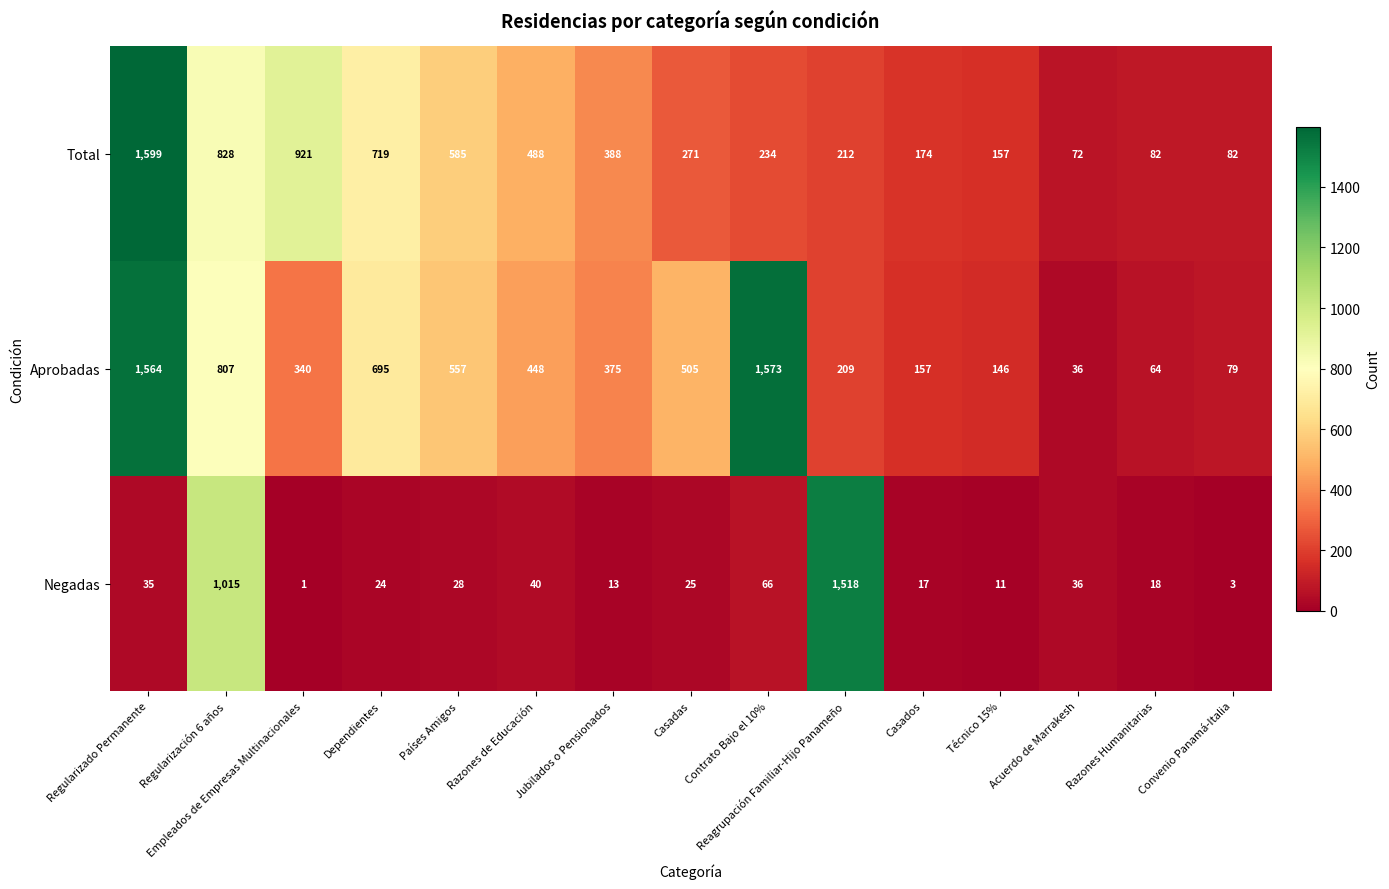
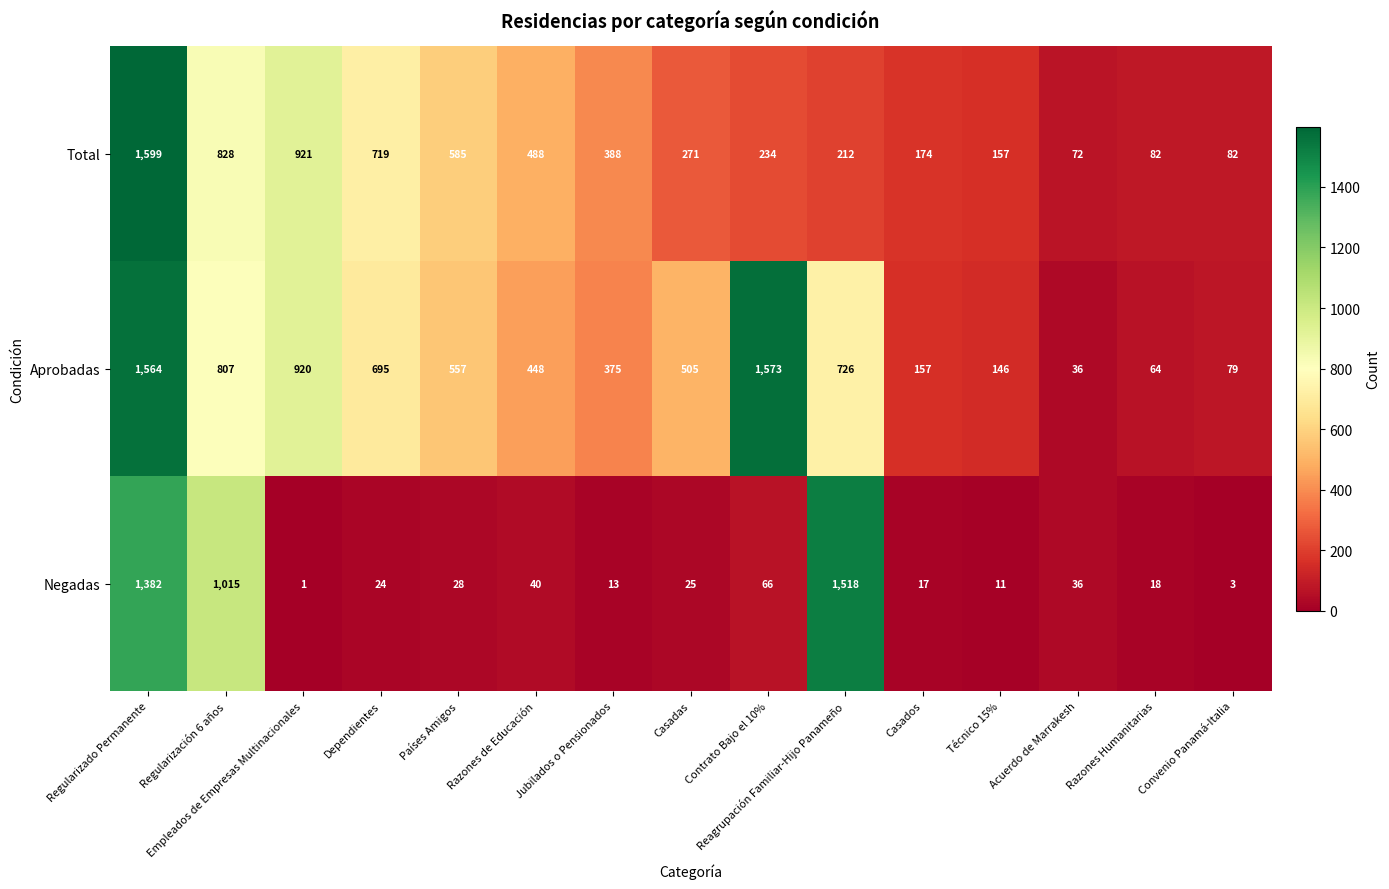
Aprobadas, Empleados de Empresas Multinacionales: 340 -> 920
Aprobadas, Reagrupación Familiar-Hijo Panameño: 209 -> 726
Negadas, Regularizado Permanente: 35 -> 1,382
